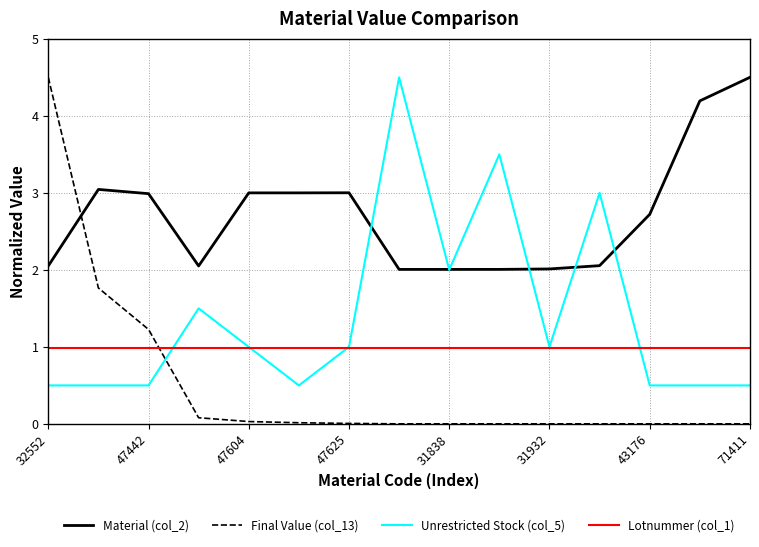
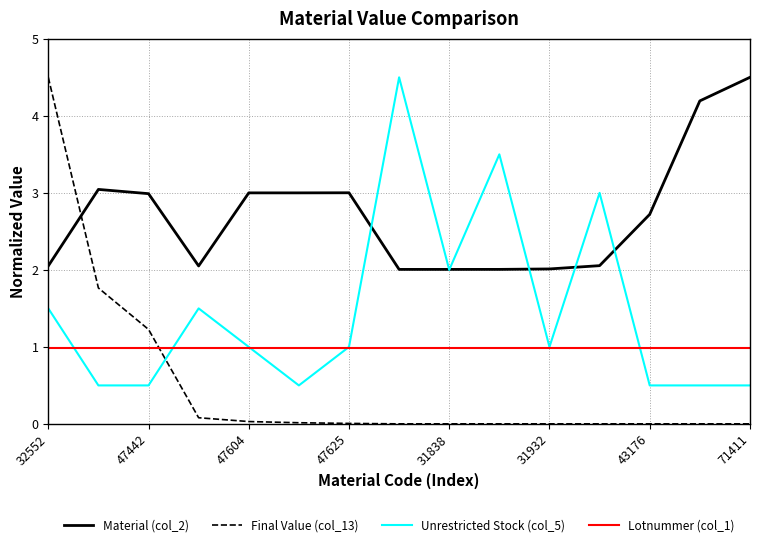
Unrestricted Stock (col_5), 32552: 0.5 -> 1.5
